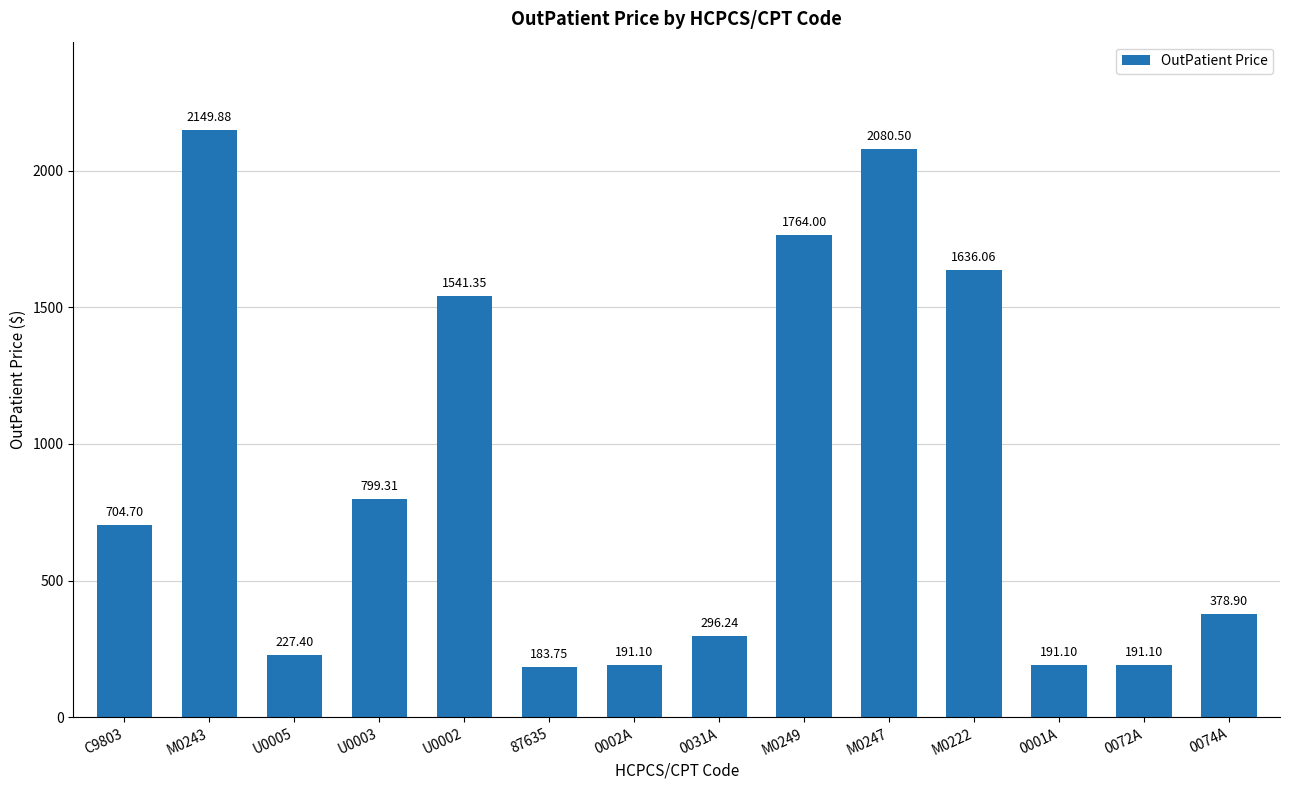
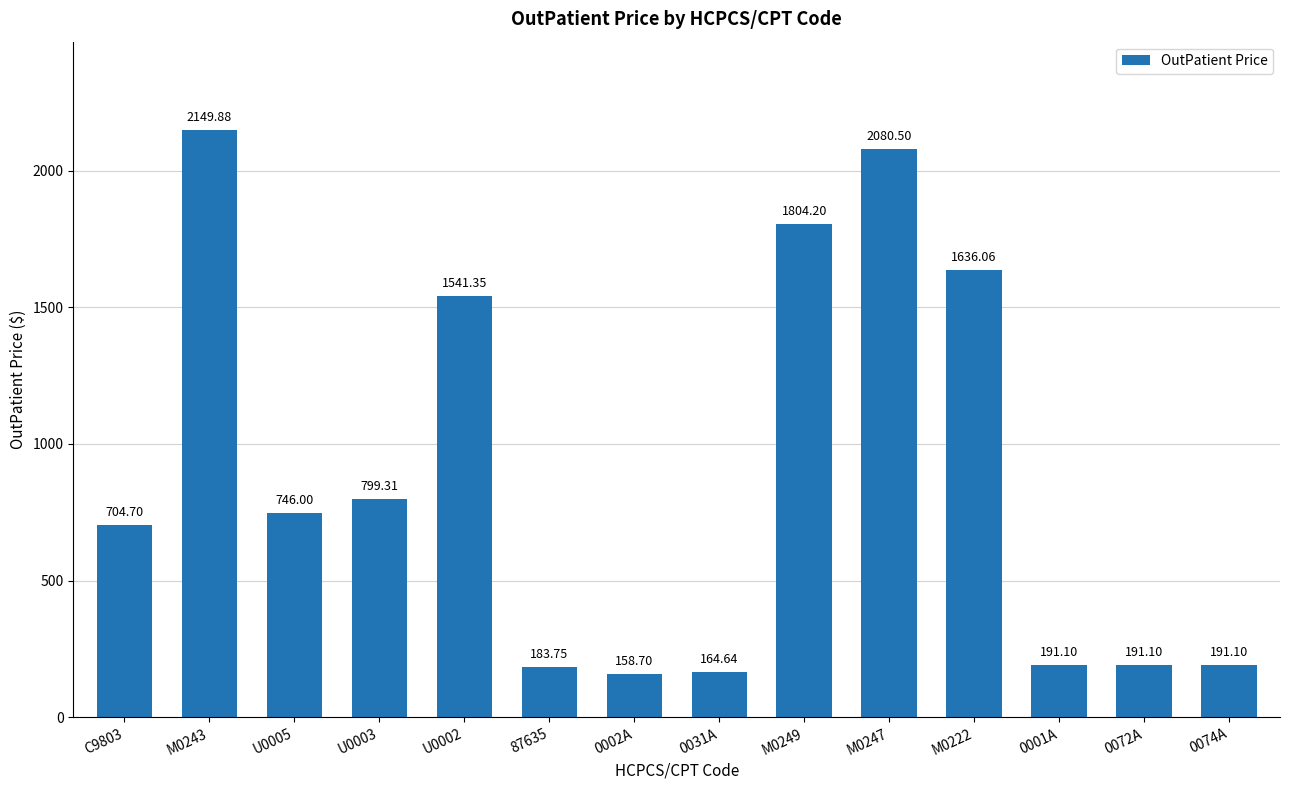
U0005: 227.40 -> 746.00
0002A: 191.10 -> 158.70
0031A: 296.24 -> 164.64
M0249: 1764.00 -> 1804.20
0074A: 378.90 -> 191.10
